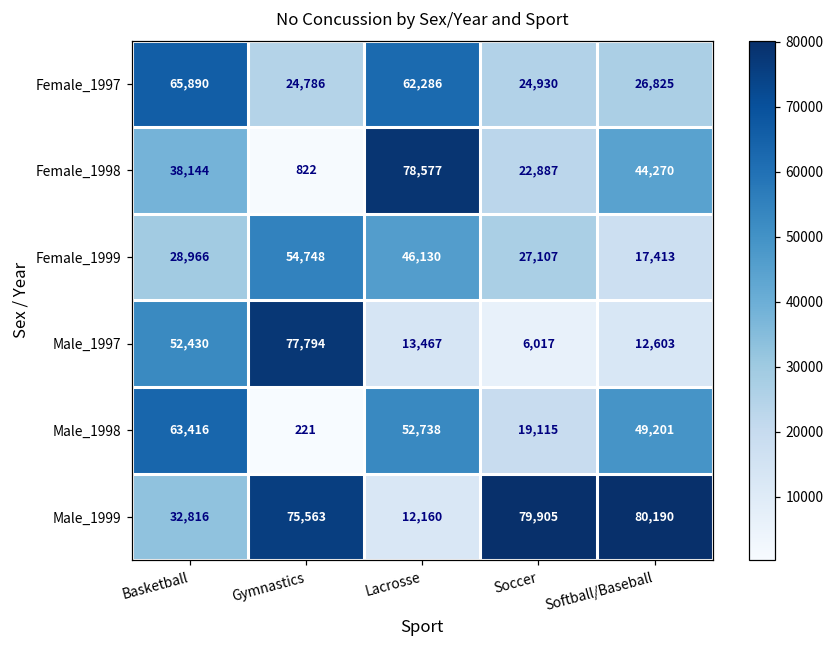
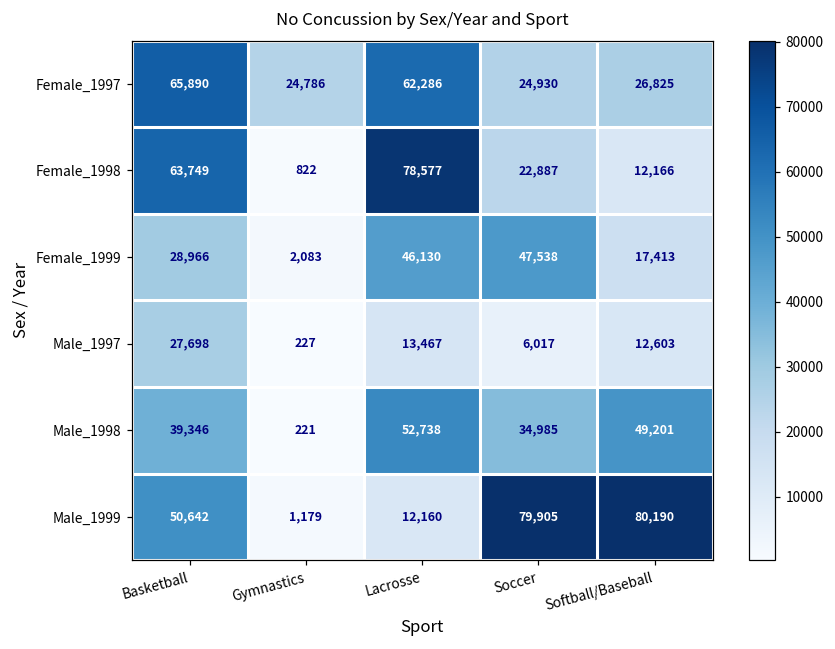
Female_1998, Basketball: 38,144 -> 63,749
Female_1998, Softball/Baseball: 44,270 -> 12,166
Female_1999, Gymnastics: 54,748 -> 2,083
Female_1999, Soccer: 27,107 -> 47,538
Male_1997, Basketball: 52,430 -> 27,698
Male_1997, Gymnastics: 77,794 -> 227
Male_1998, Basketball: 63,416 -> 39,346
Male_1998, Soccer: 19,115 -> 34,985
Male_1999, Basketball: 32,816 -> 50,642
Male_1999, Gymnastics: 75,563 -> 1,179
